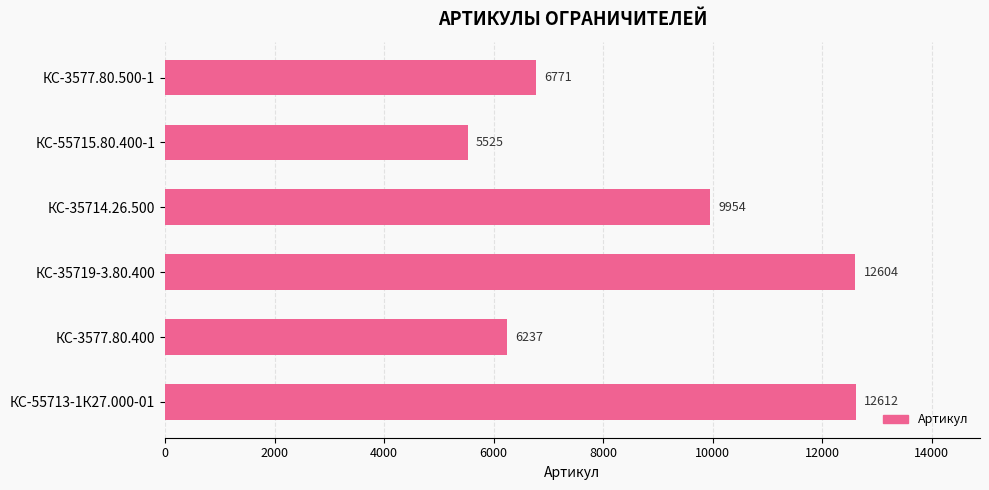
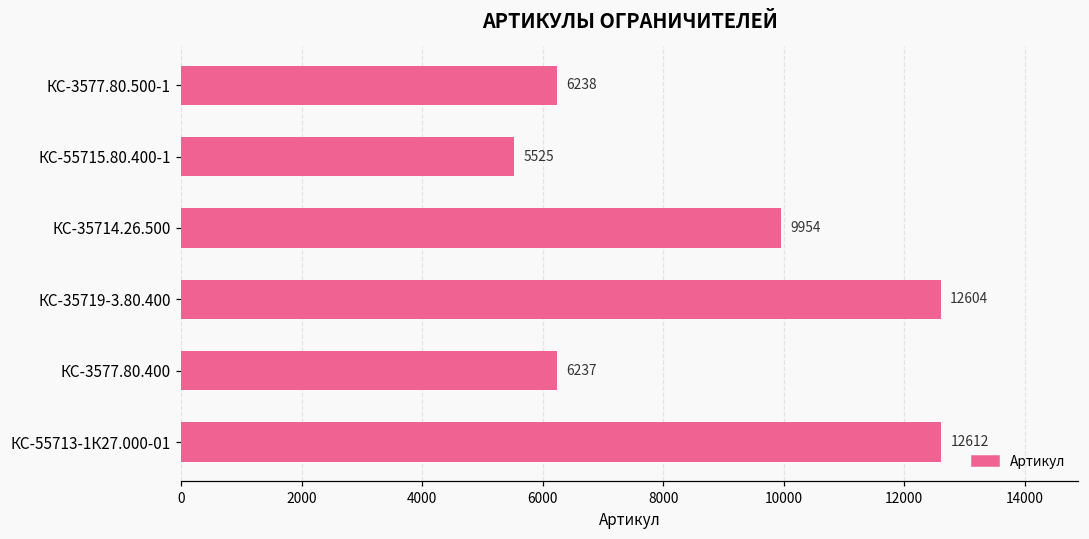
КС-3577.80.500-1: 6771 -> 6238
